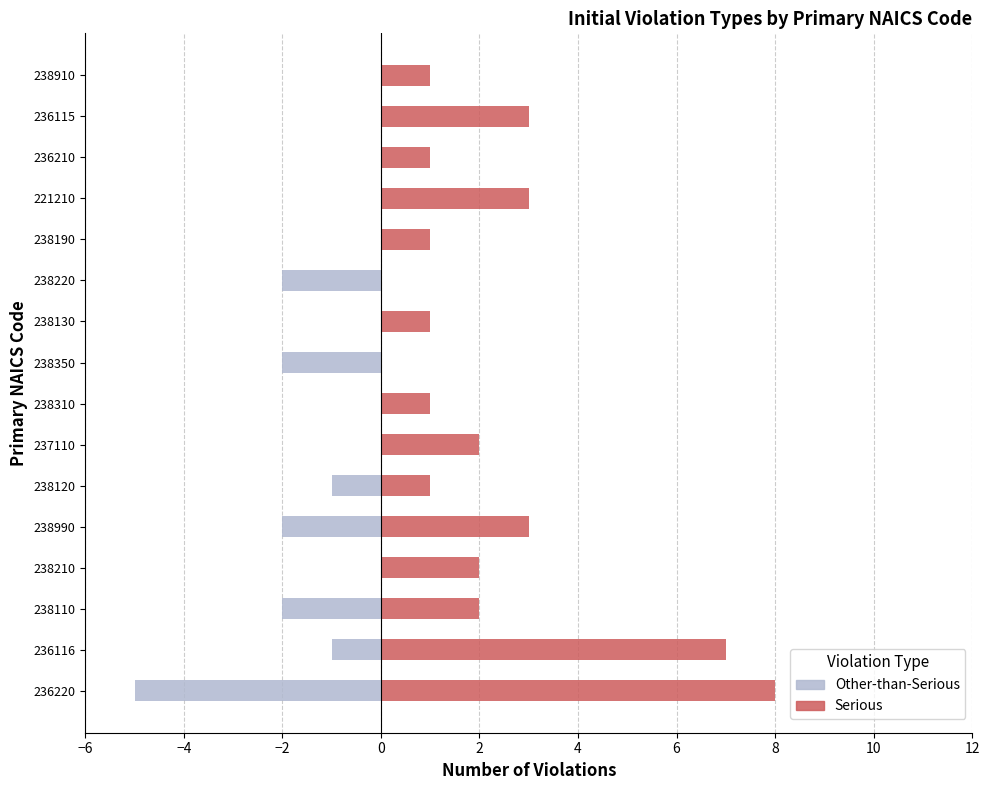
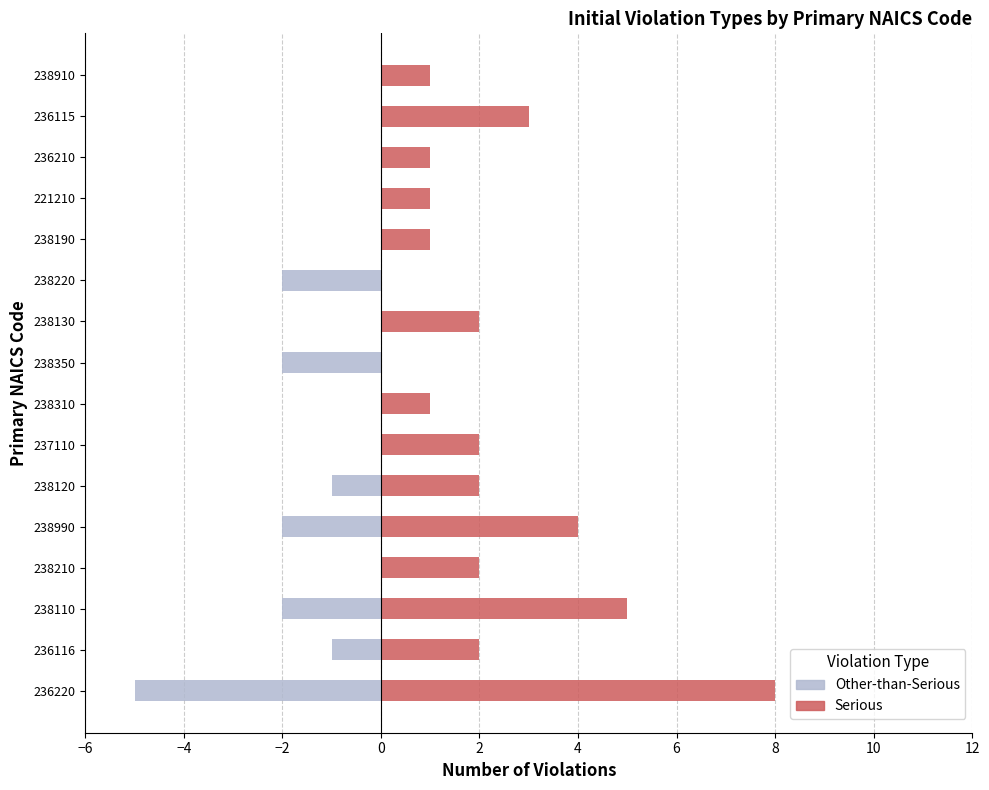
Serious, 221210: 3 -> 1
Serious, 238130: 1 -> 2
Serious, 238120: 1 -> 2
Serious, 238990: 3 -> 4
Serious, 238110: 2 -> 5
Serious, 236116: 7 -> 2
